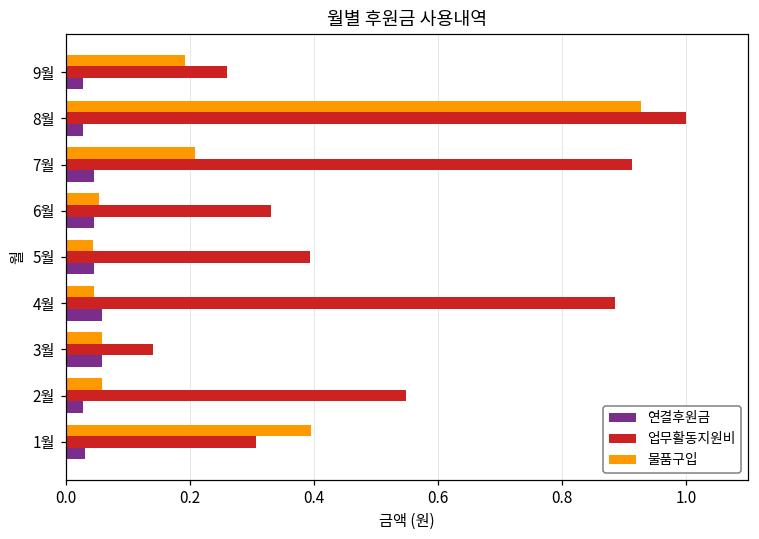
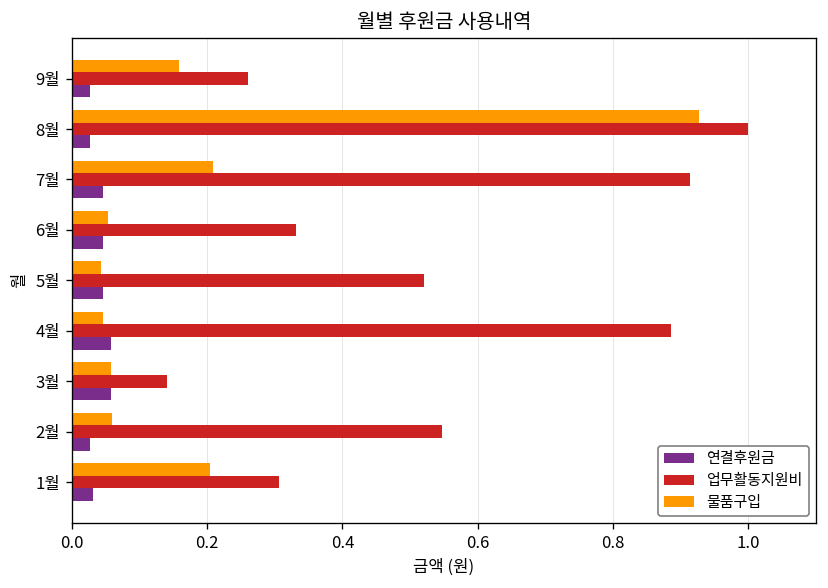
물품구입, 9월: 0.19 -> 0.16
업무활동지원비, 5월: 0.39 -> 0.52
물품구입, 1월: 0.39 -> 0.20
